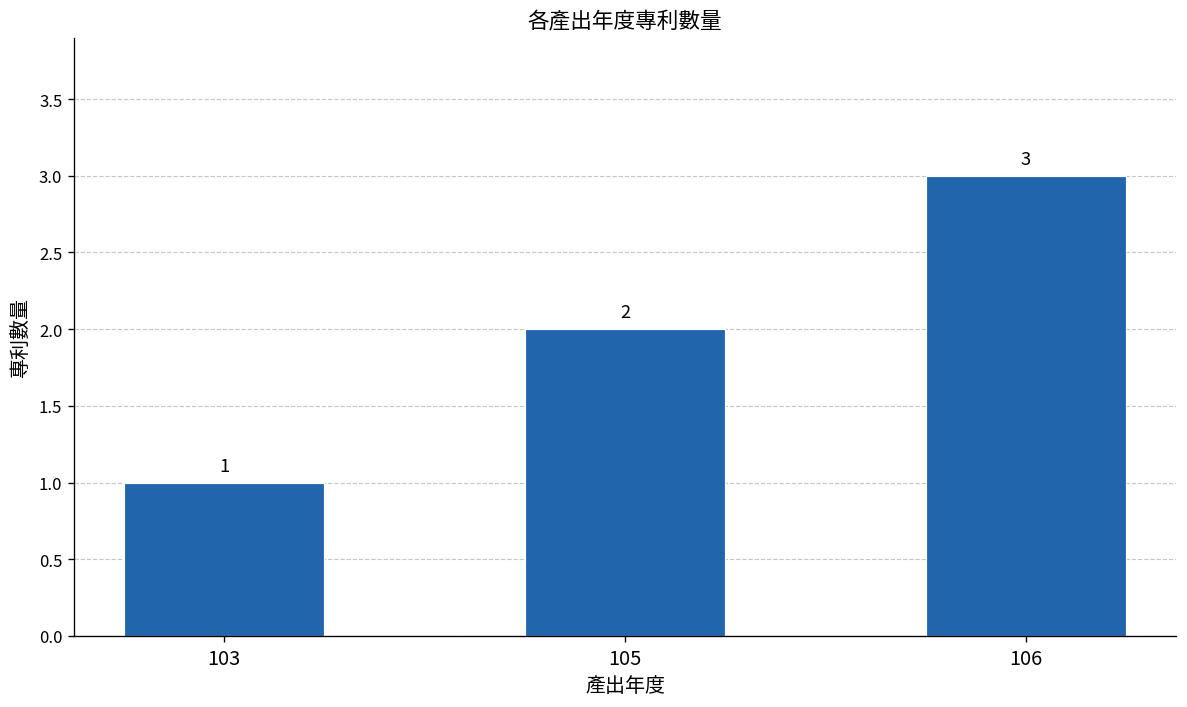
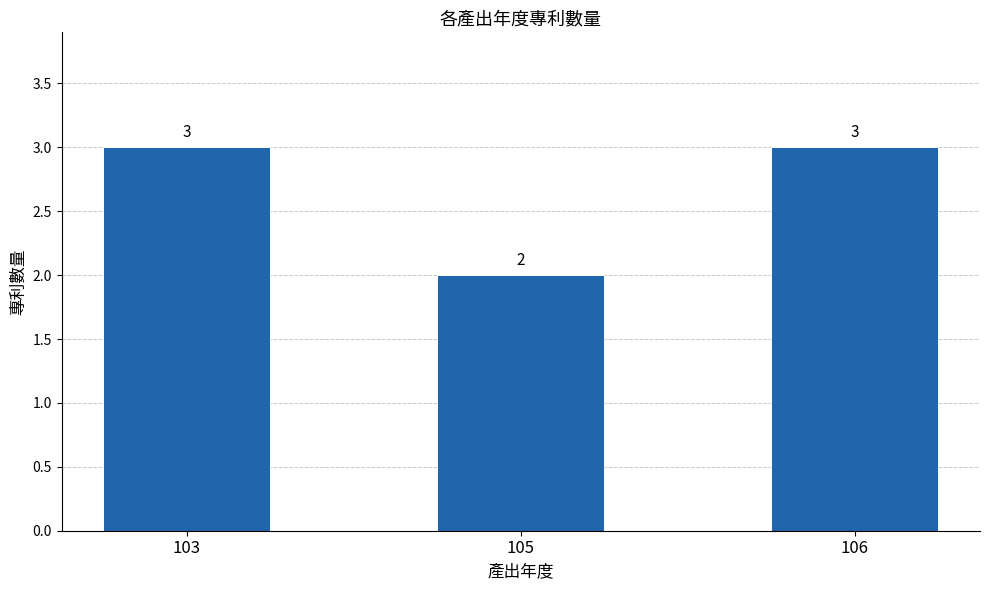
103: 1 -> 3
